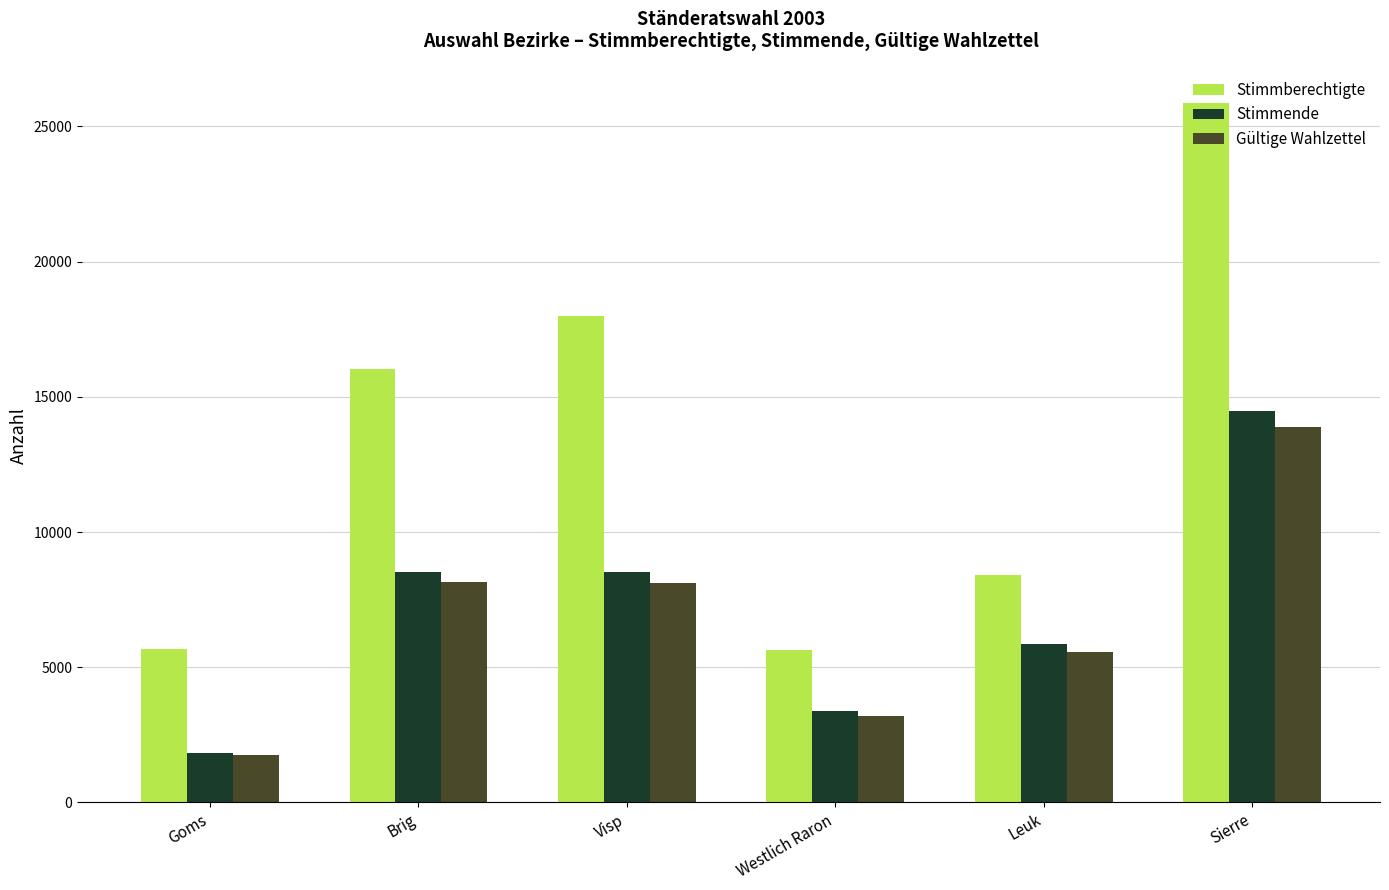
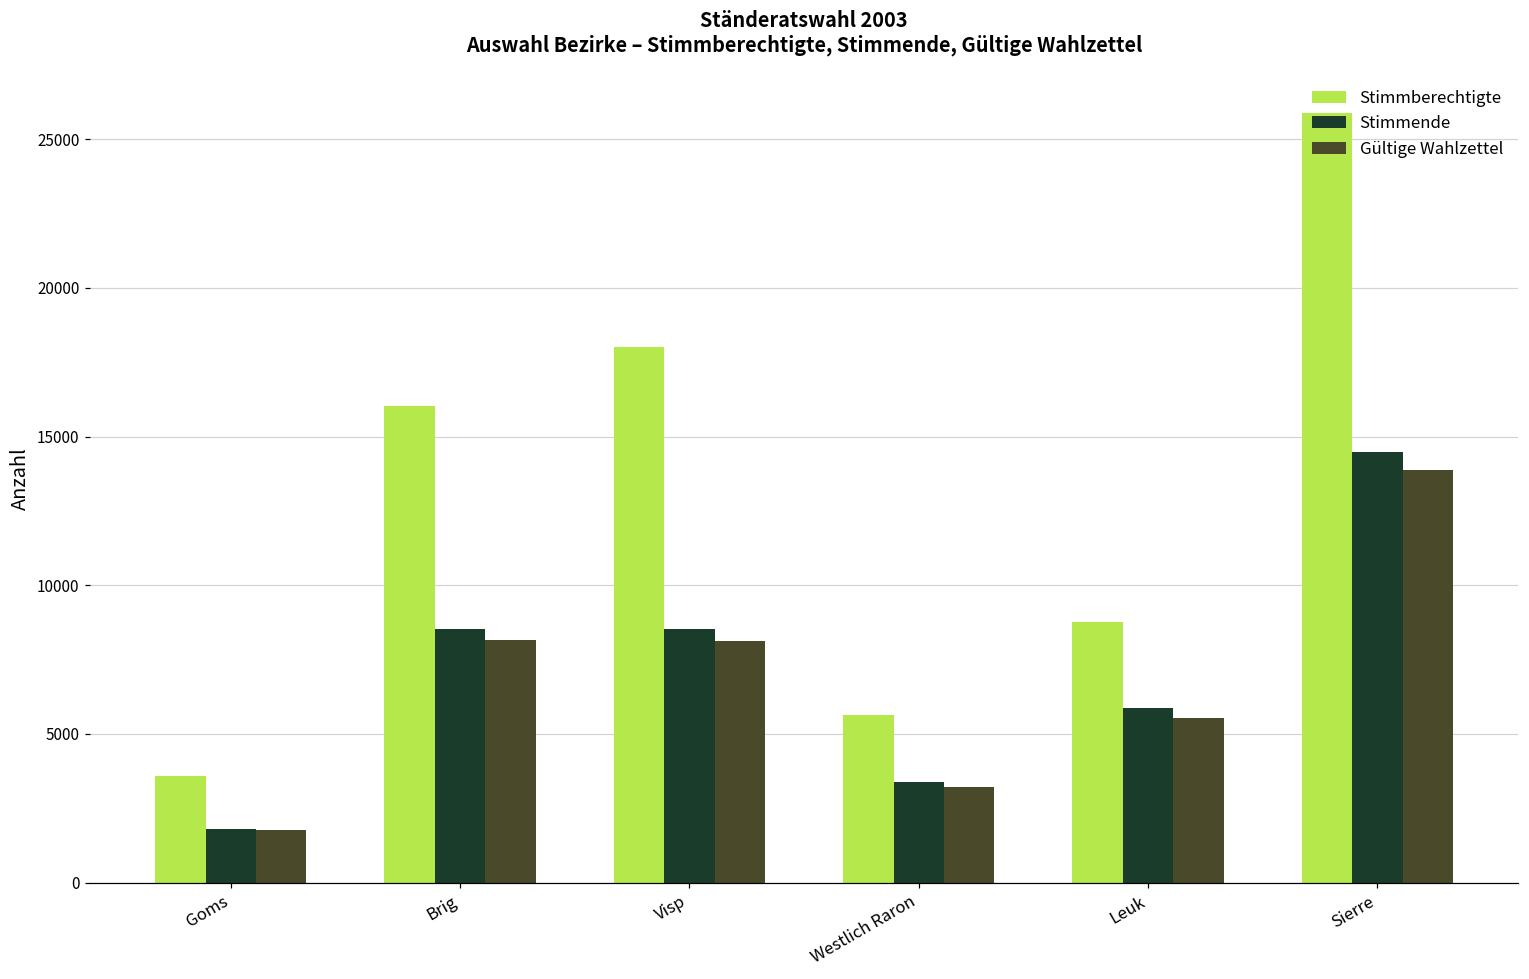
Stimmberechtigte, Goms: 5700 -> 3600
Stimmberechtigte, Leuk: 8400 -> 8800
